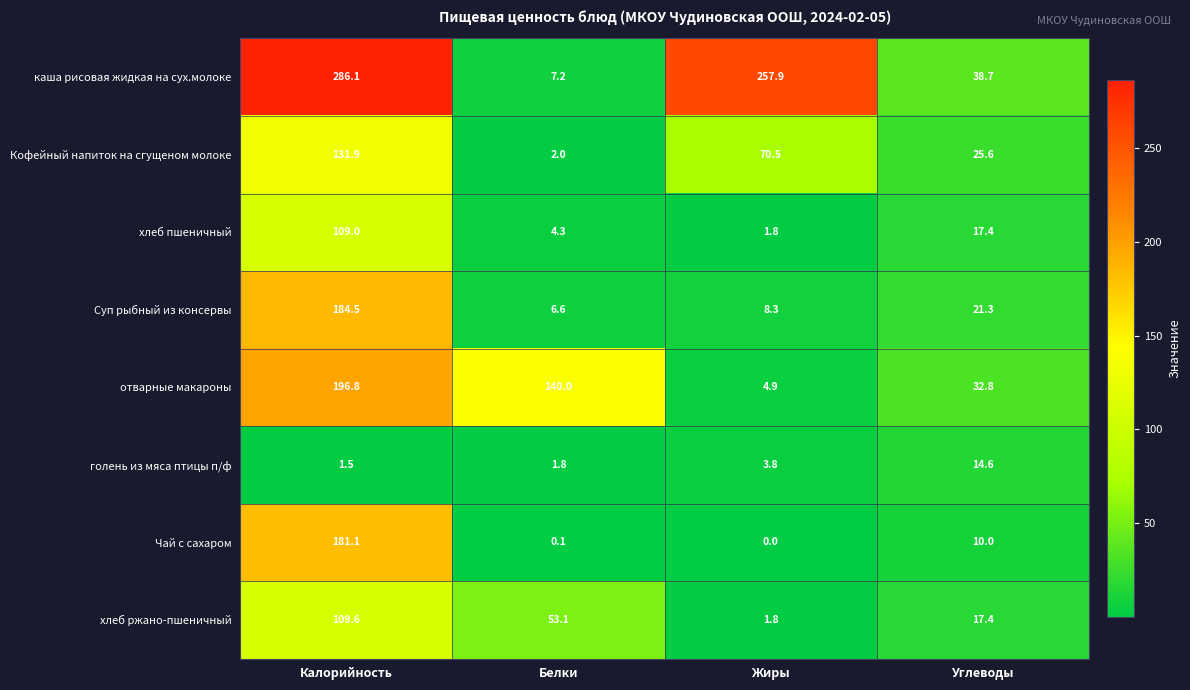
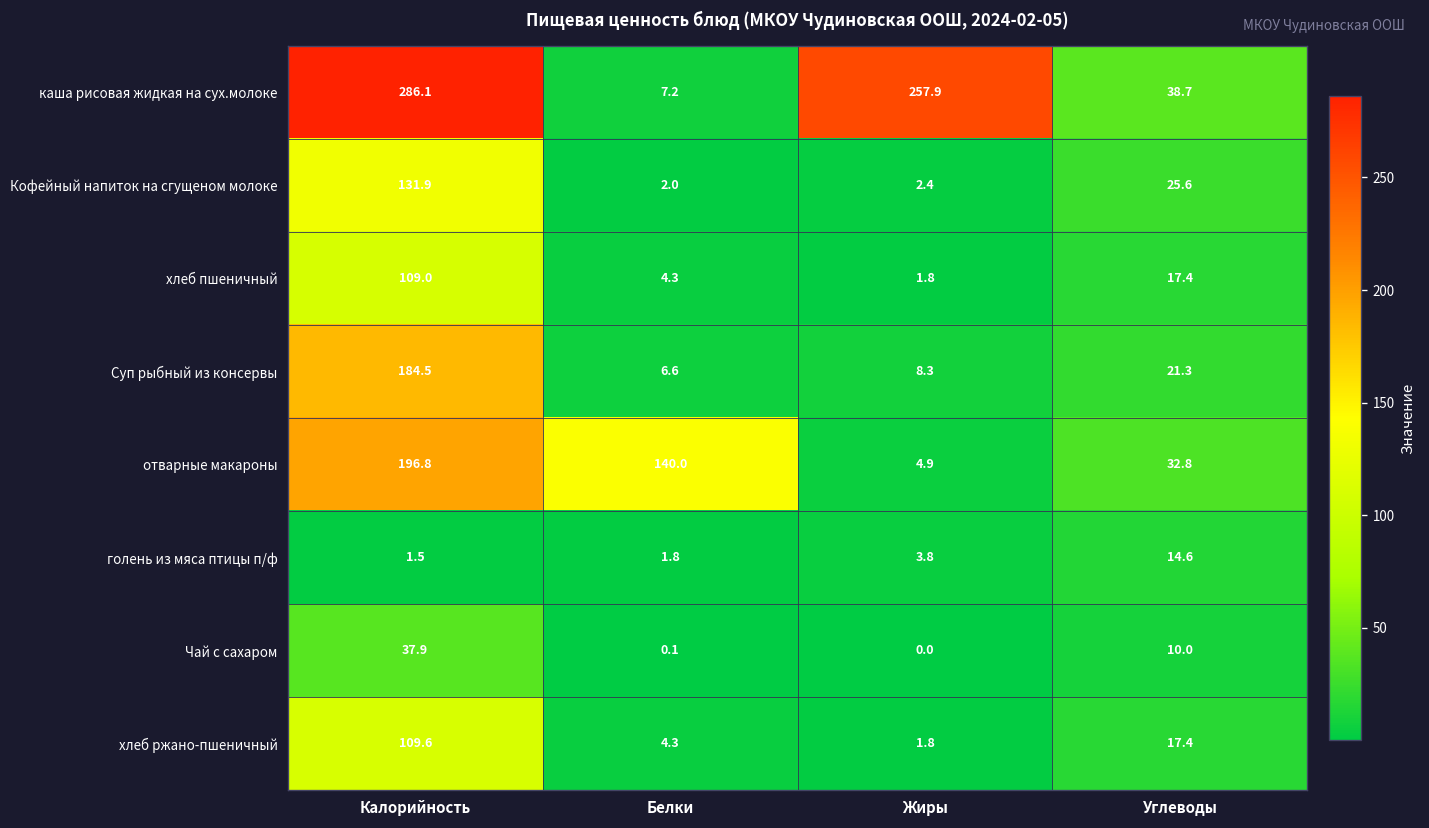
Кофейный напиток на сгущеном молоке, Жиры: 70.5 -> 2.4
Чай с сахаром, Калорийность: 181.1 -> 37.9
хлеб ржано-пшеничный, Белки: 53.1 -> 4.3
